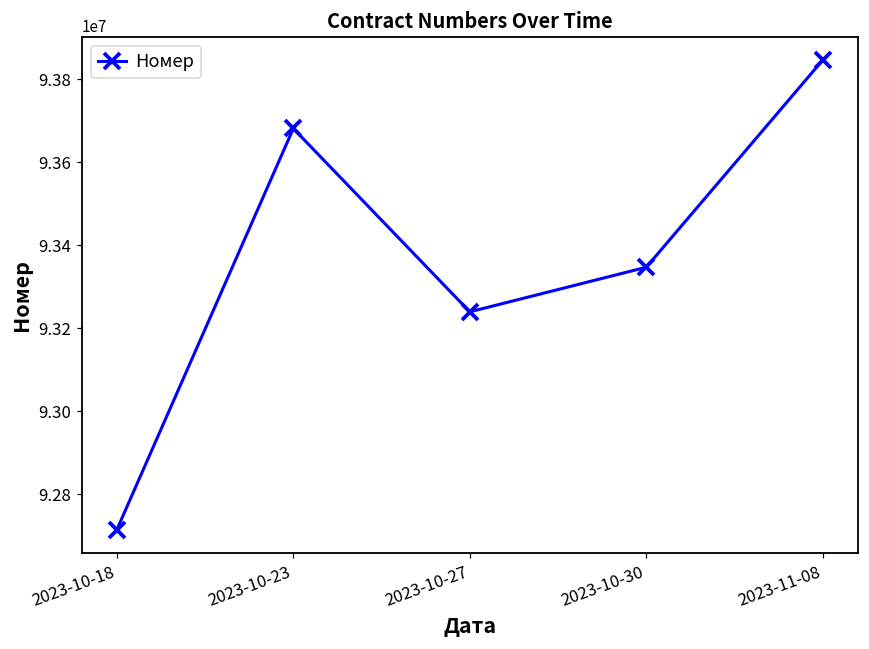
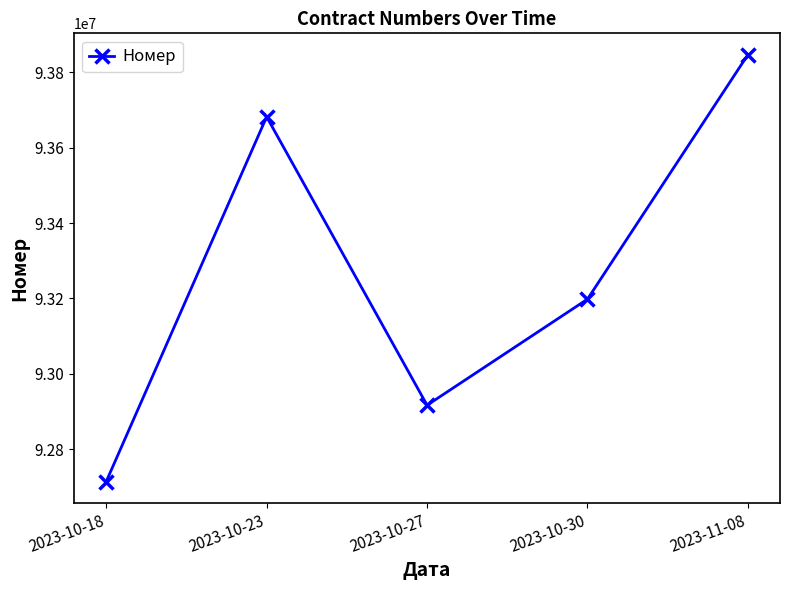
2023-10-27: 93240000 -> 92920000
2023-10-30: 93350000 -> 93200000
